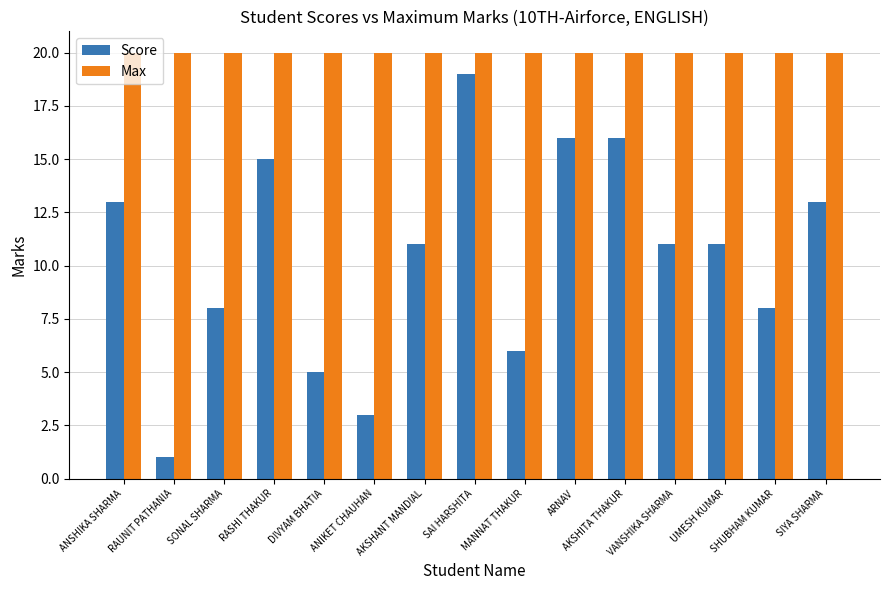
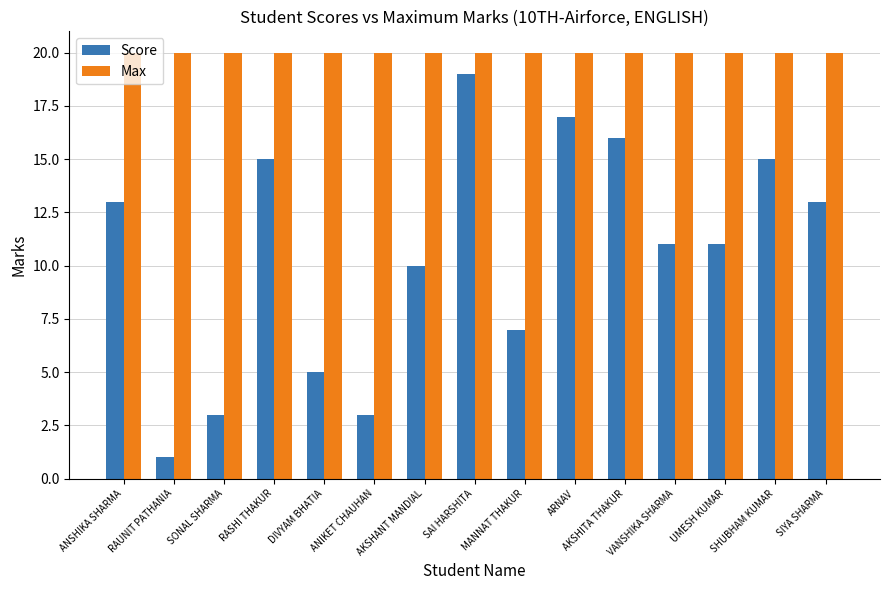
Score, SONAL SHARMA: 8 -> 3
Score, AKSHANT MANDIAL: 11 -> 10
Score, MANNAT THAKUR: 6 -> 7
Score, ARNAV: 16 -> 17
Score, SHUBHAM KUMAR: 8 -> 15
